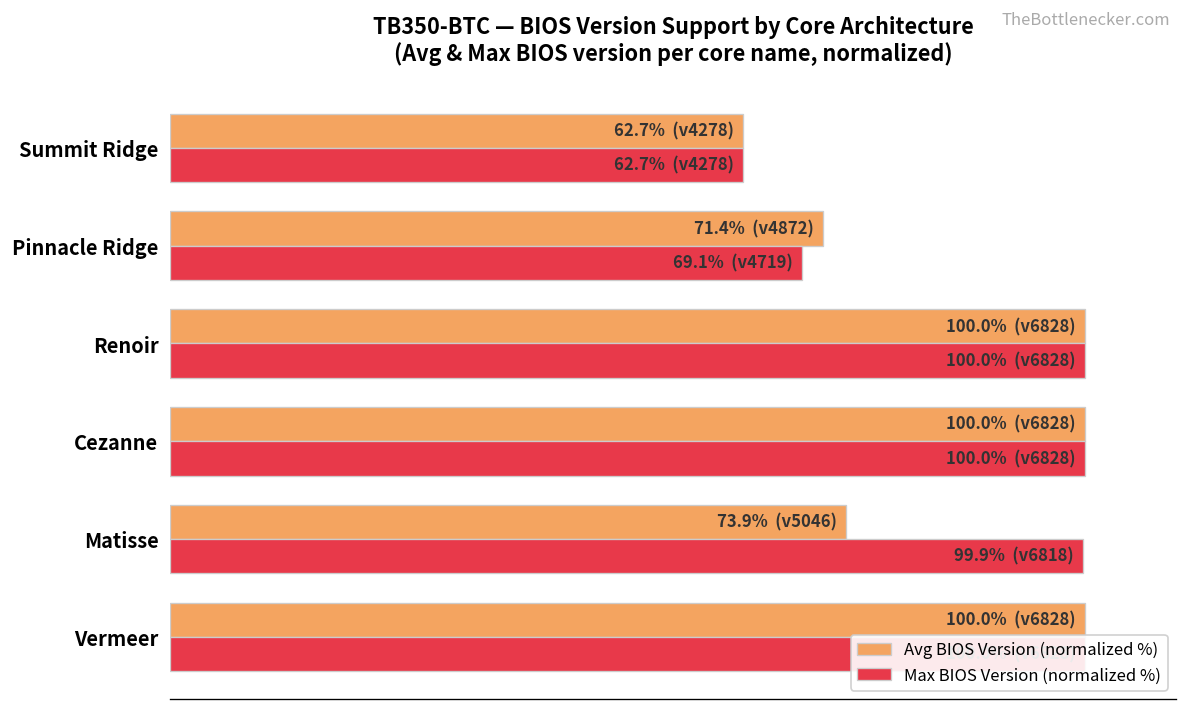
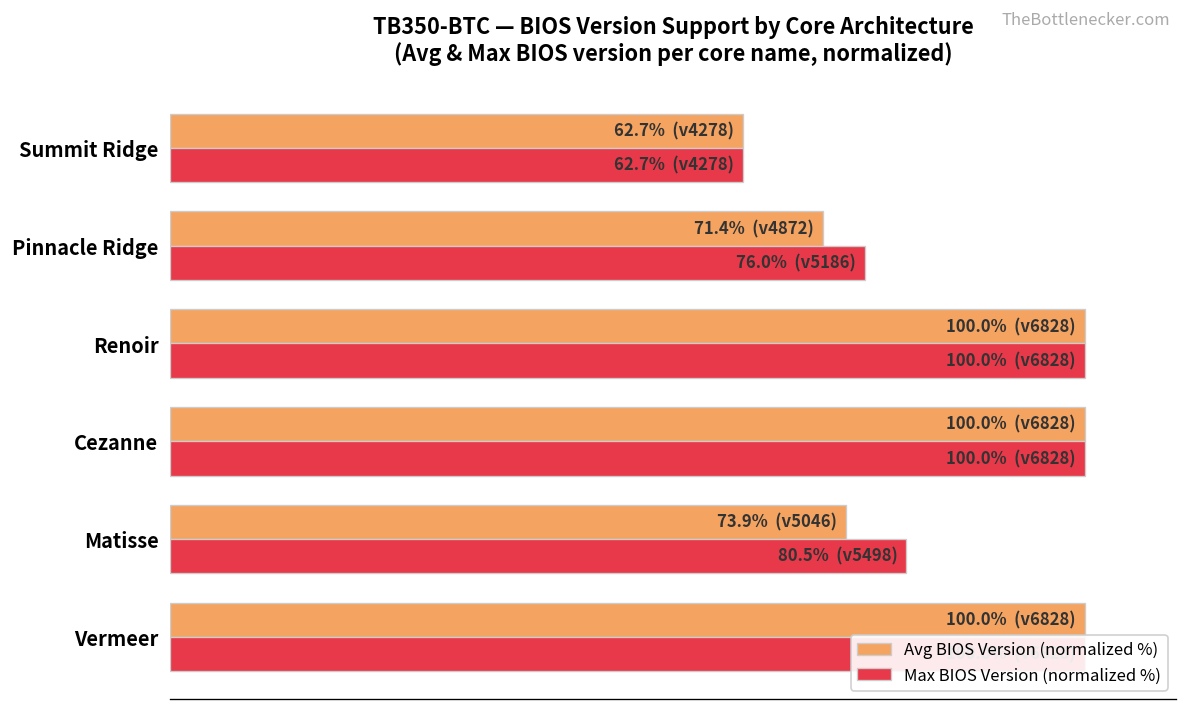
Max BIOS Version (normalized %), Pinnacle Ridge: 69.1% (v4719) -> 76.0% (v5186)
Max BIOS Version (normalized %), Matisse: 99.9% (v6818) -> 80.5% (v5498)
